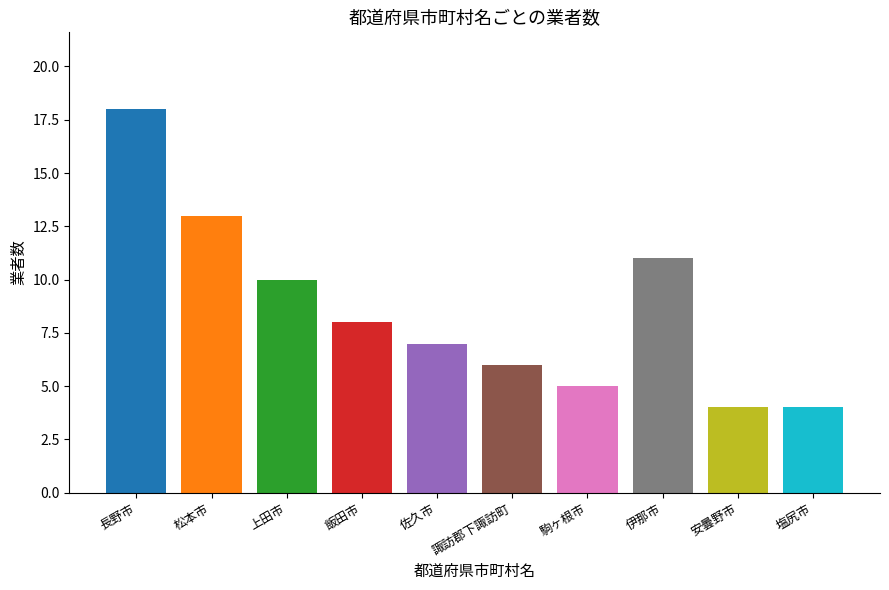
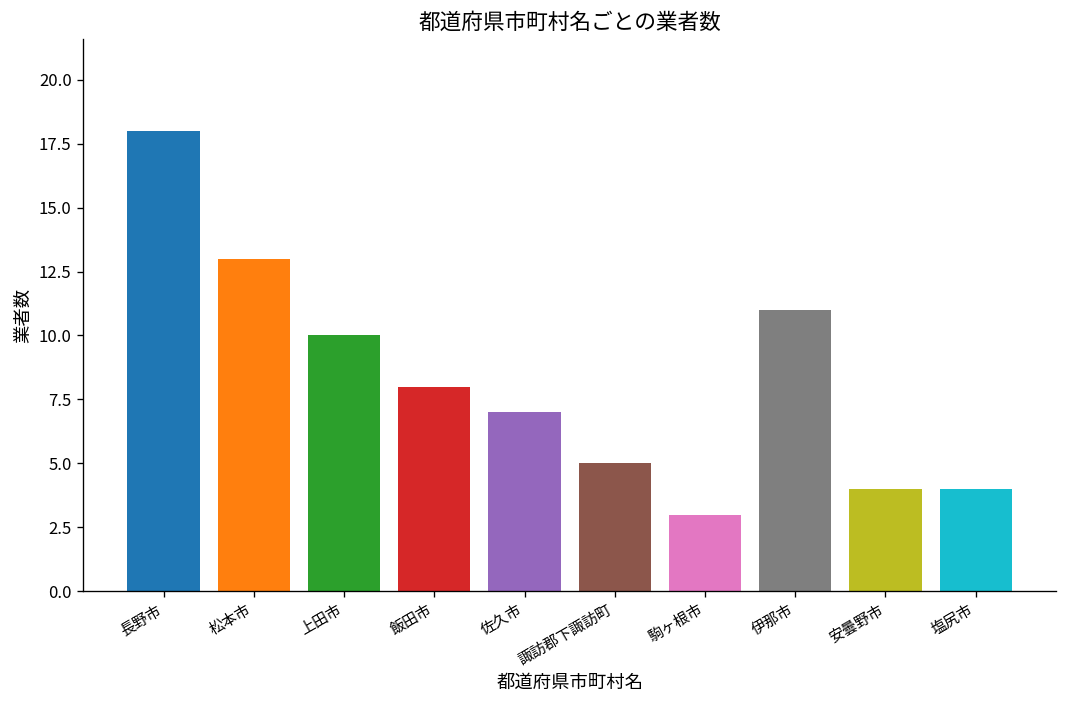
諏訪郡下諏訪町: 6 -> 5
駒ヶ根市: 5 -> 3
